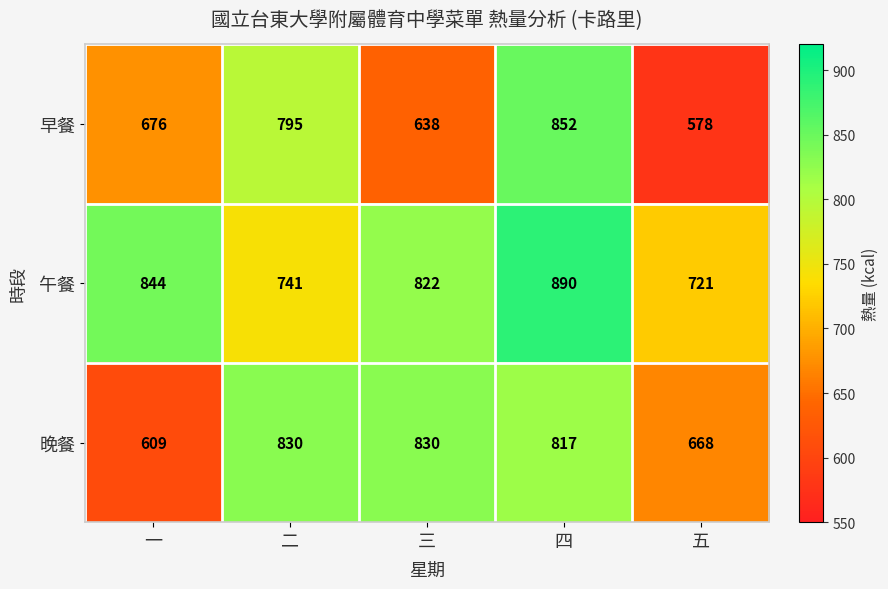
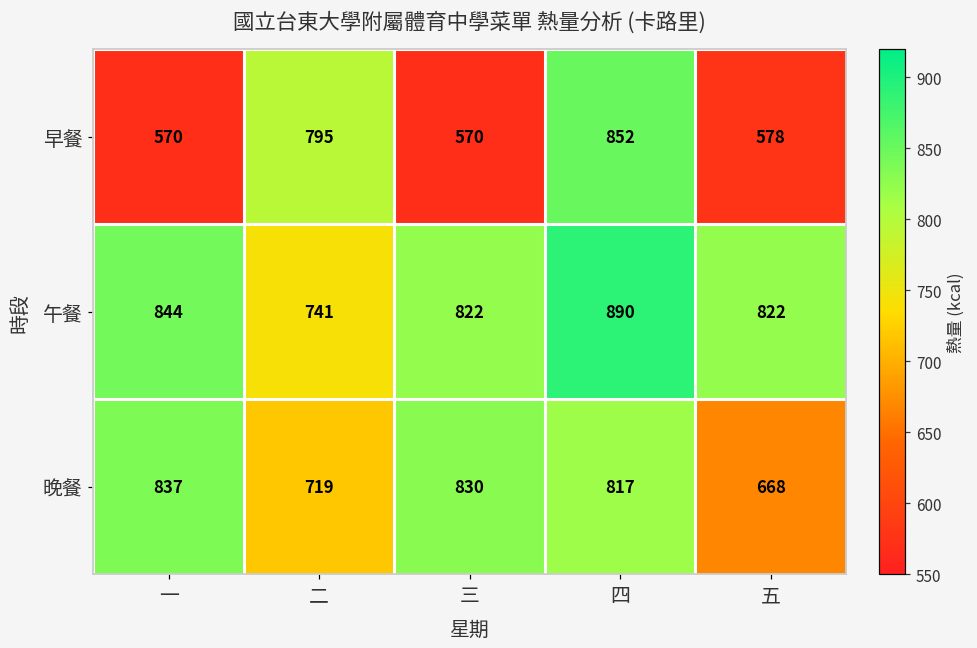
早餐, 一: 676 -> 570
早餐, 三: 638 -> 570
午餐, 五: 721 -> 822
晚餐, 一: 609 -> 837
晚餐, 二: 830 -> 719
